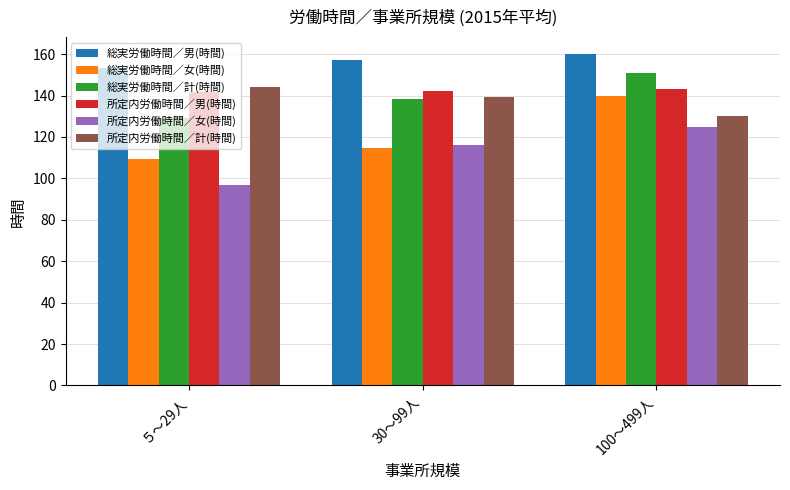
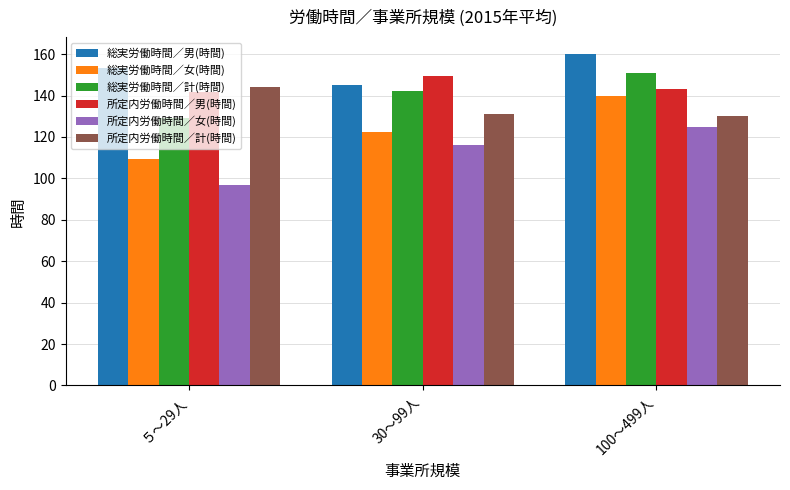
総実労働時間／男(時間), 30～99人: 157 -> 145
総実労働時間／女(時間), 30～99人: 115 -> 123
総実労働時間／計(時間), 30～99人: 138 -> 142
所定内労働時間／男(時間), 30～99人: 142 -> 149
所定内労働時間／計(時間), 30～99人: 139 -> 131
